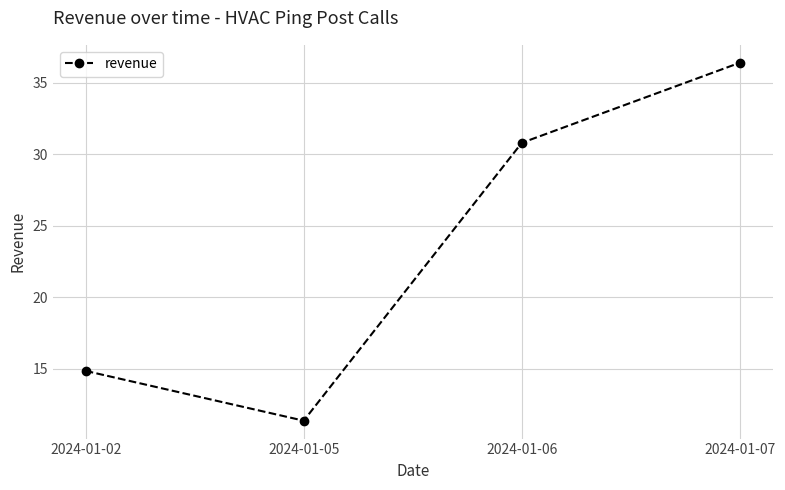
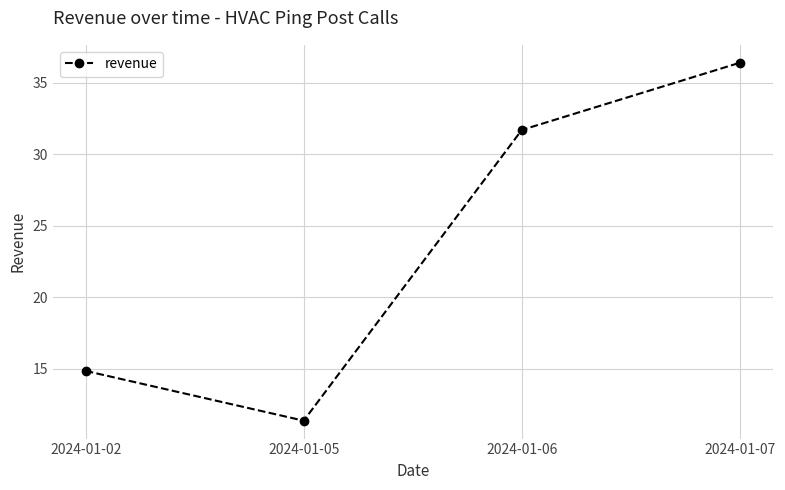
2024-01-06: 30.8 -> 31.7
